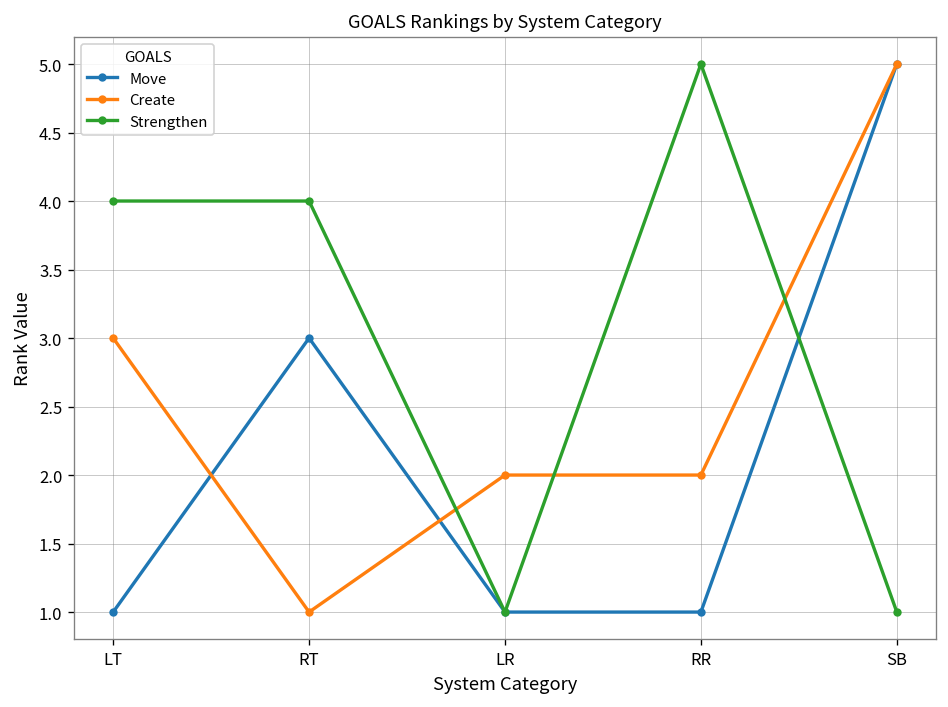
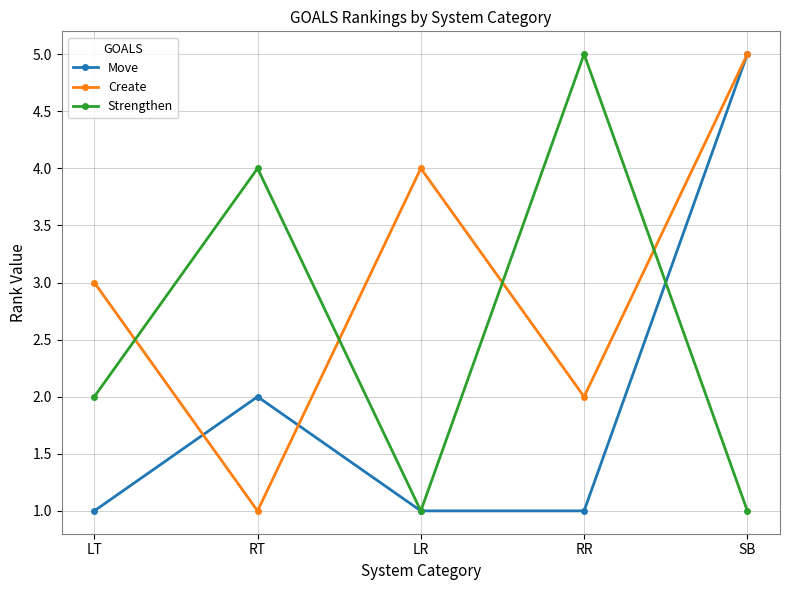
Strengthen, LT: 4 -> 2
Move, RT: 3 -> 2
Create, LR: 2 -> 4
